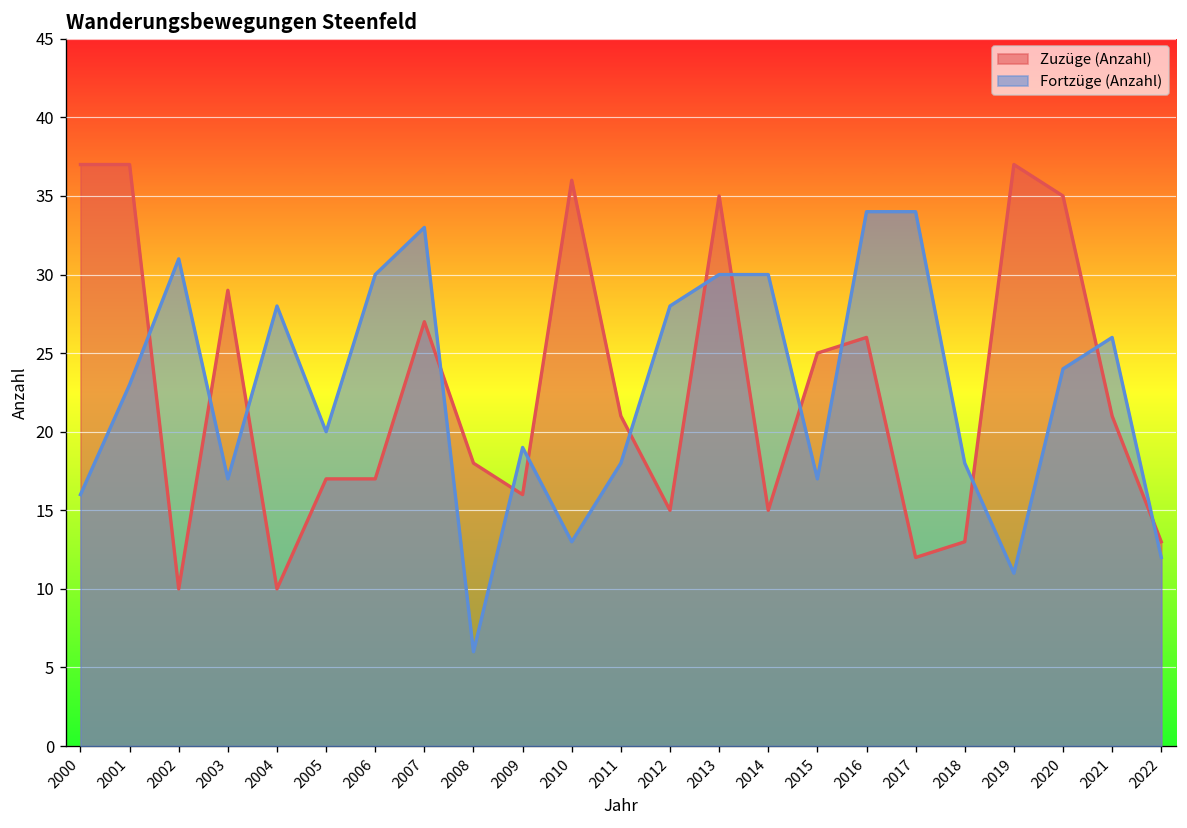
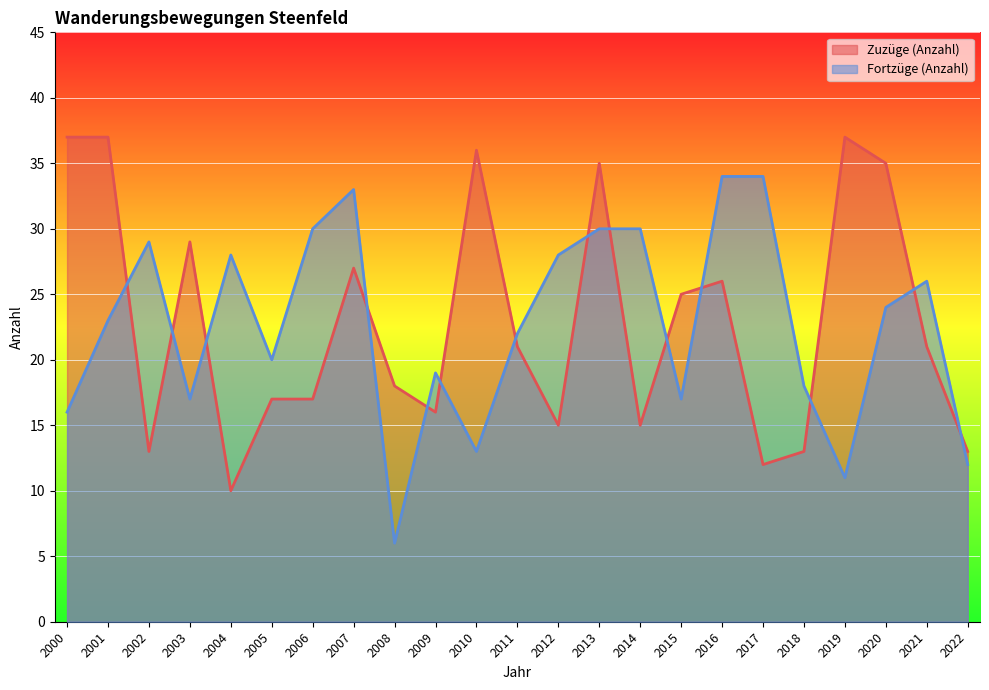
Zuzüge (Anzahl), 2002: 10 -> 13
Fortzüge (Anzahl), 2002: 31 -> 29
Fortzüge (Anzahl), 2011: 18 -> 22
